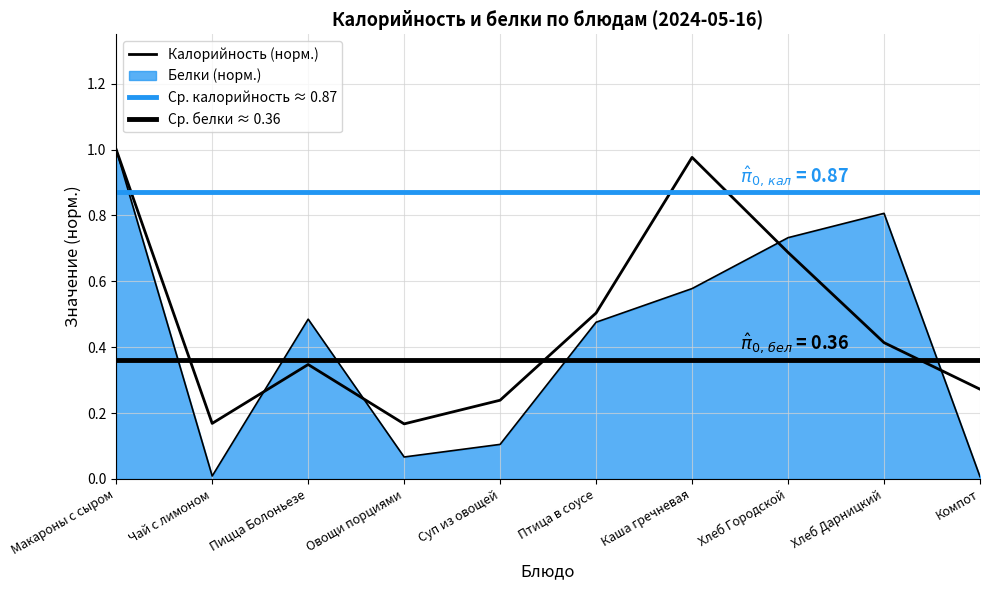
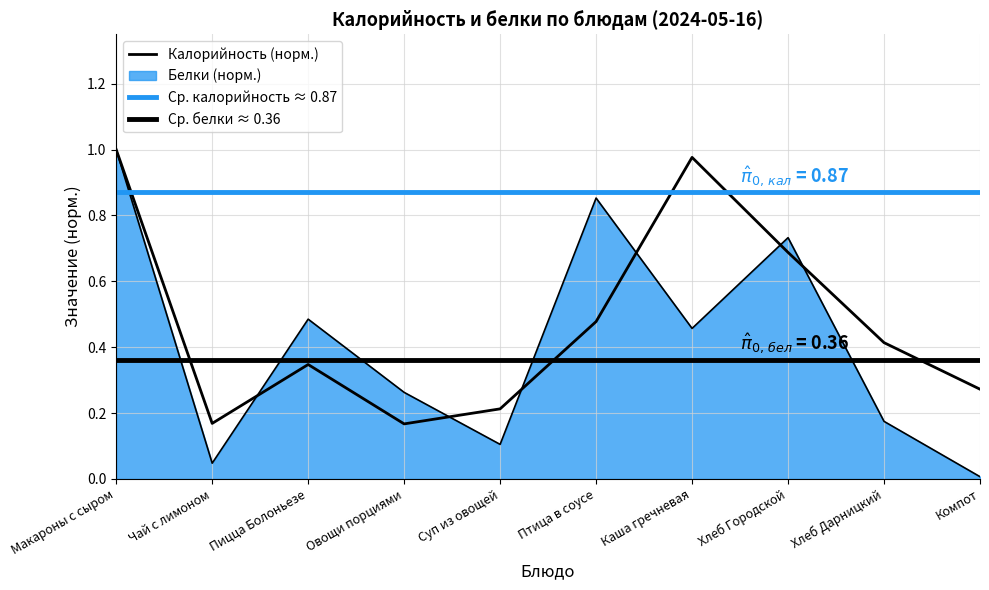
Белки (норм.), Чай с лимоном: 0.01 -> 0.05
Белки (норм.), Овощи порциями: 0.07 -> 0.26
Калорийность (норм.), Суп из овощей: 0.24 -> 0.21
Калорийность (норм.), Птица в соусе: 0.50 -> 0.48
Белки (норм.), Птица в соусе: 0.48 -> 0.85
Белки (норм.), Каша гречневая: 0.58 -> 0.46
Белки (норм.), Хлеб Дарницкий: 0.81 -> 0.17
